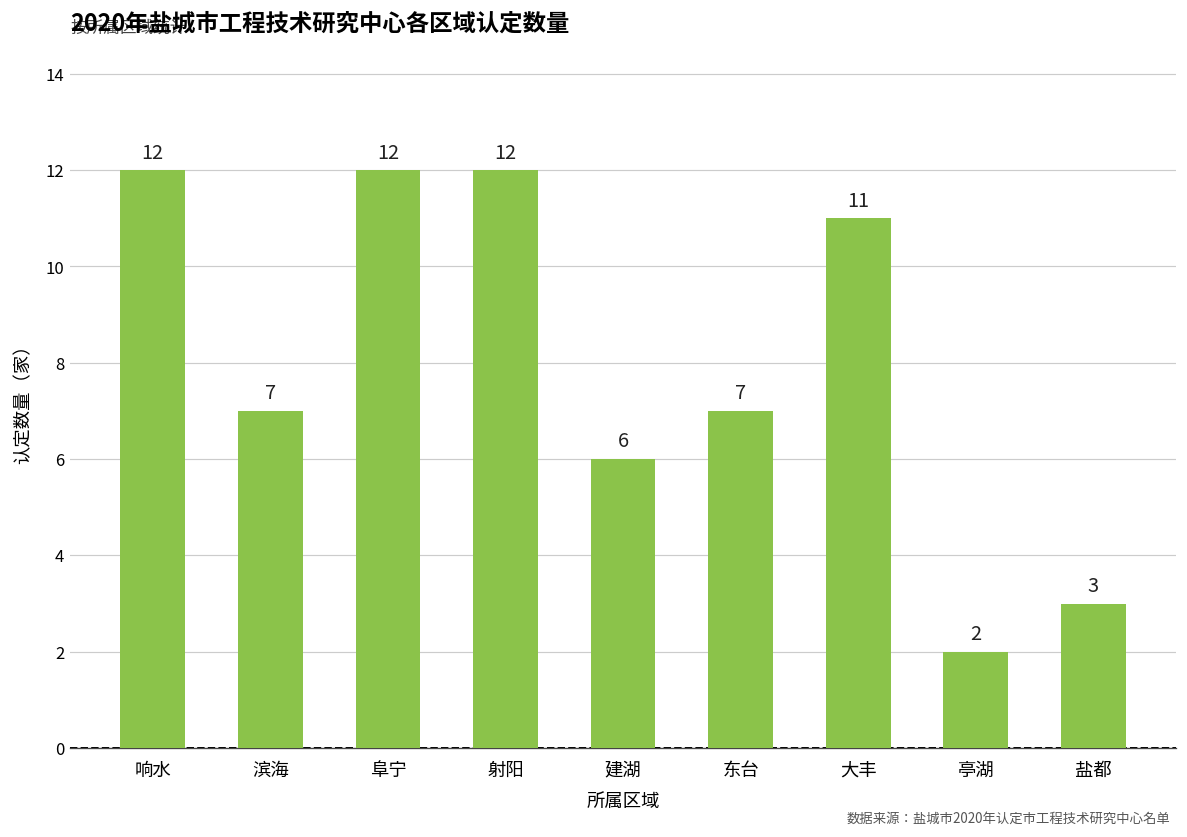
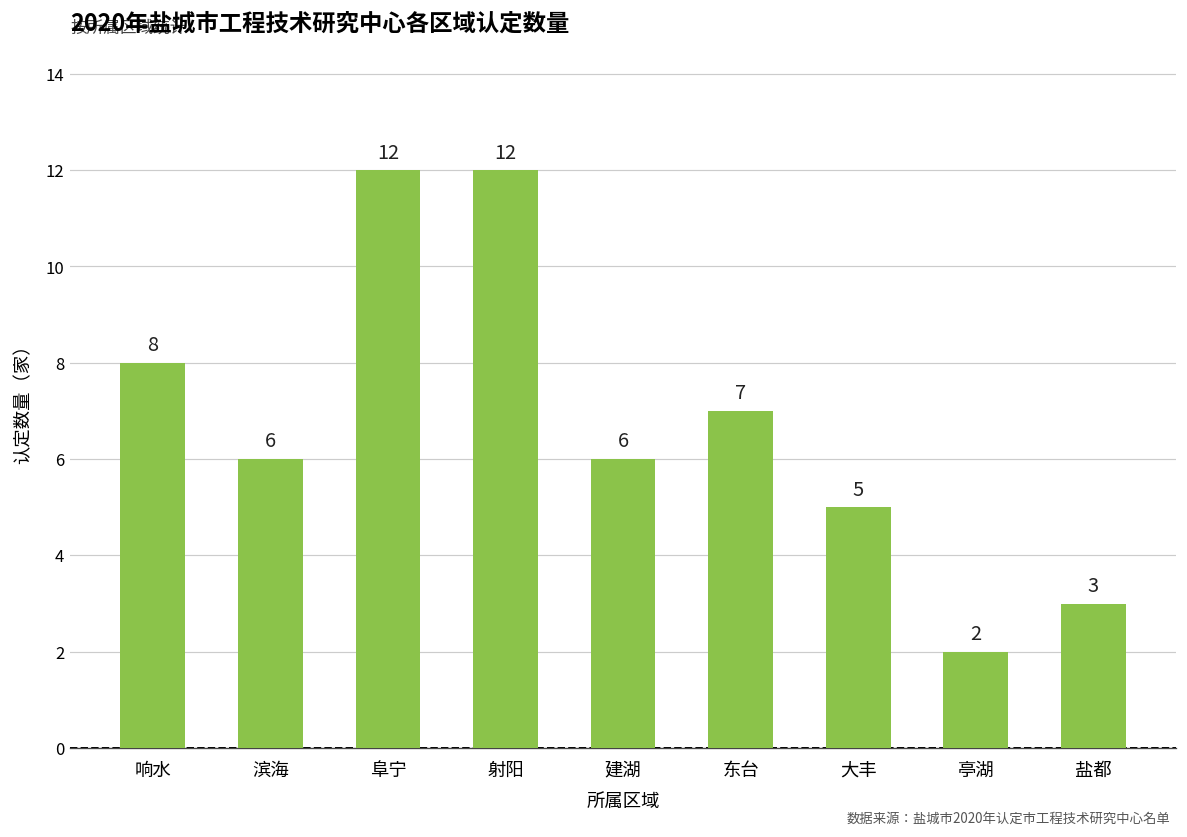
响水: 12 -> 8
滨海: 7 -> 6
大丰: 11 -> 5
